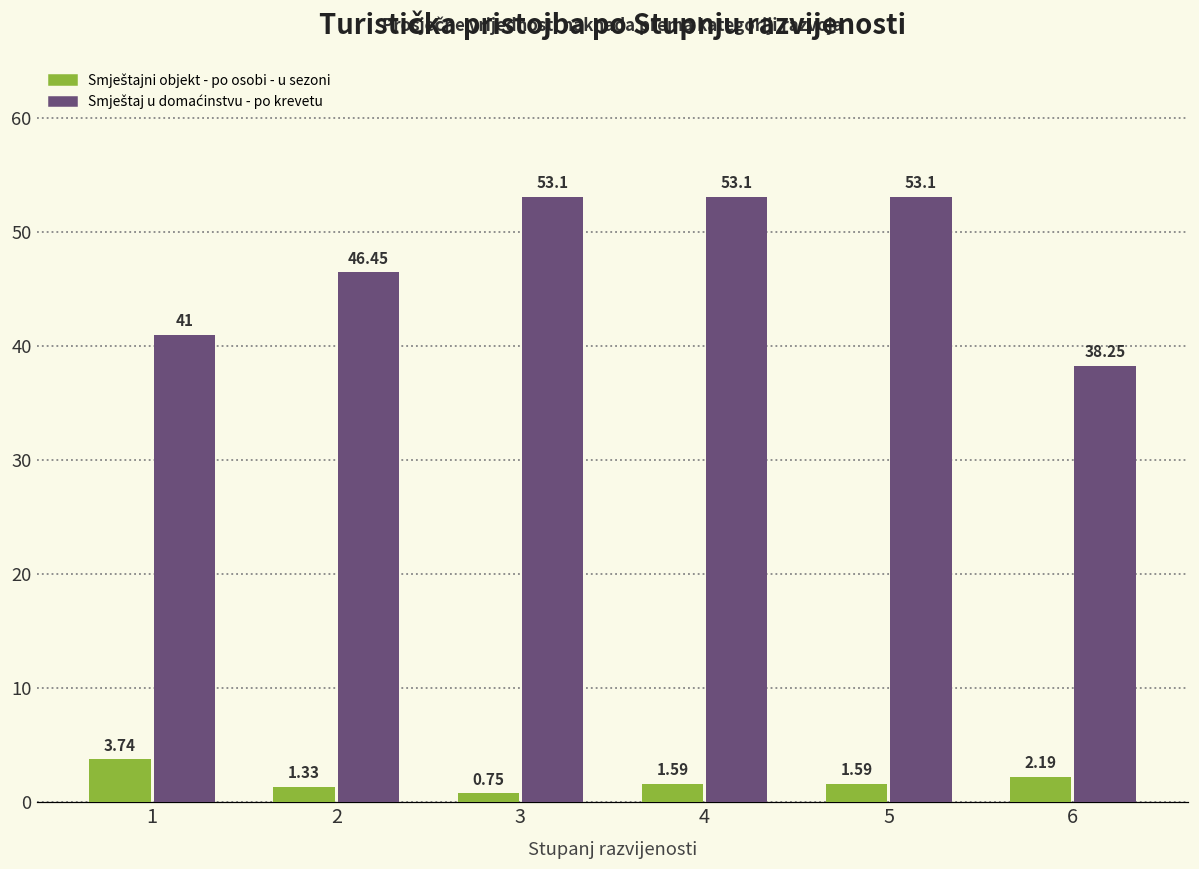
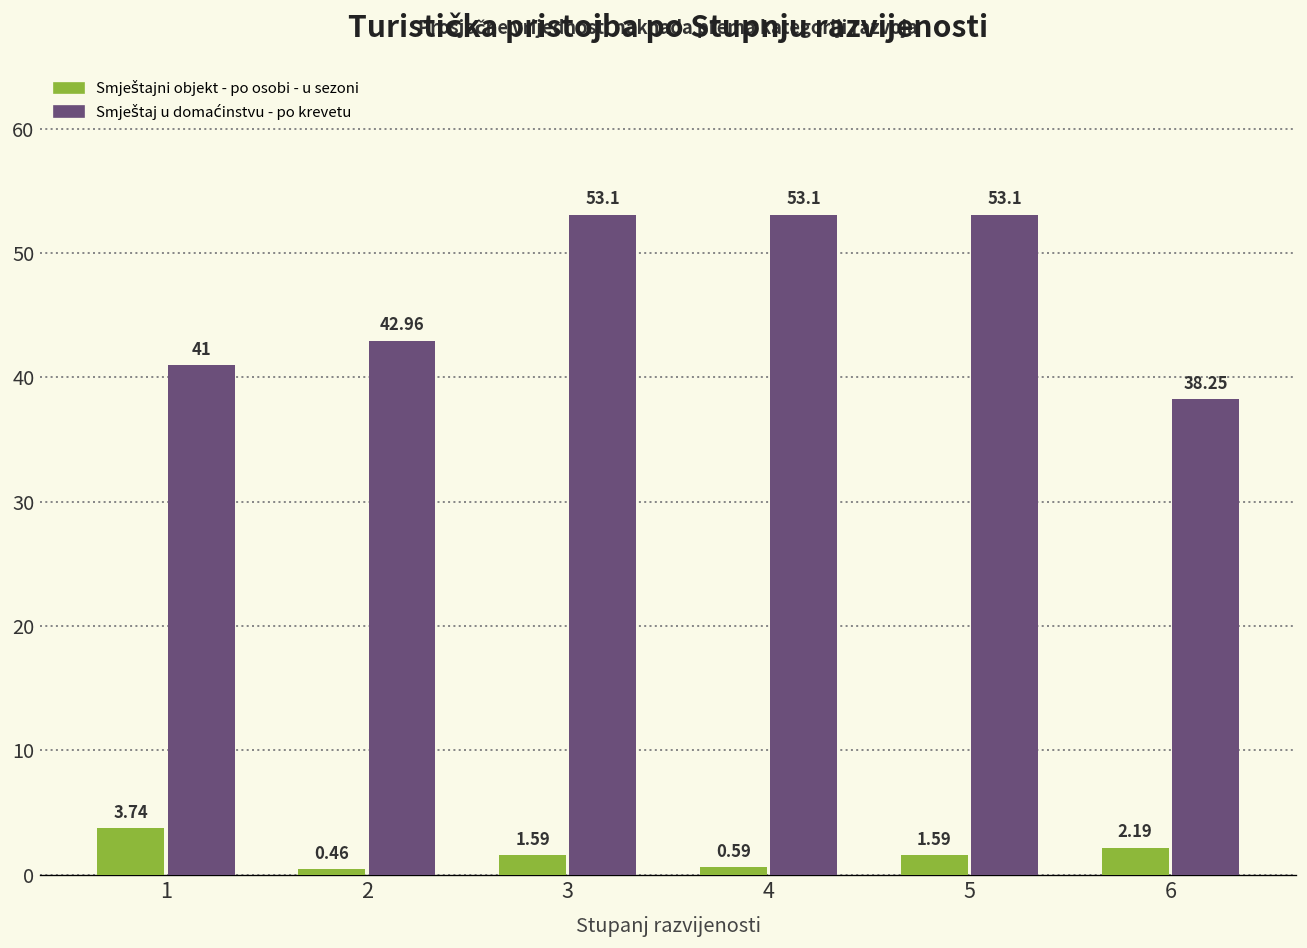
Smještajni objekt - po osobi - u sezoni, 2: 1.33 -> 0.46
Smještaj u domaćinstvu - po krevetu, 2: 46.45 -> 42.96
Smještajni objekt - po osobi - u sezoni, 3: 0.75 -> 1.59
Smještajni objekt - po osobi - u sezoni, 4: 1.59 -> 0.59
